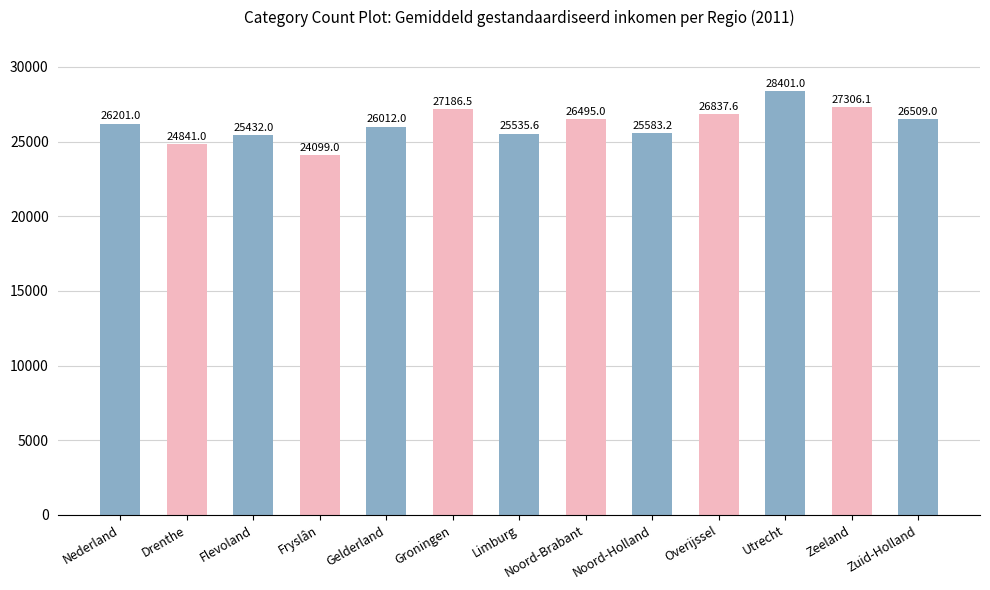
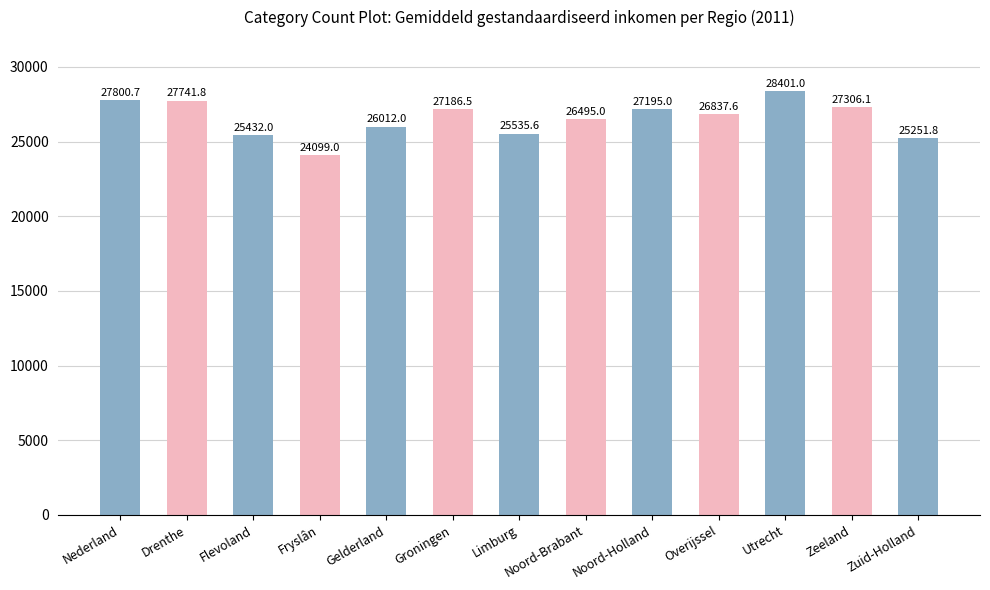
Nederland: 26201.0 -> 27800.7
Drenthe: 24841.0 -> 27741.8
Noord-Holland: 25583.2 -> 27195.0
Zuid-Holland: 26509.0 -> 25251.8
